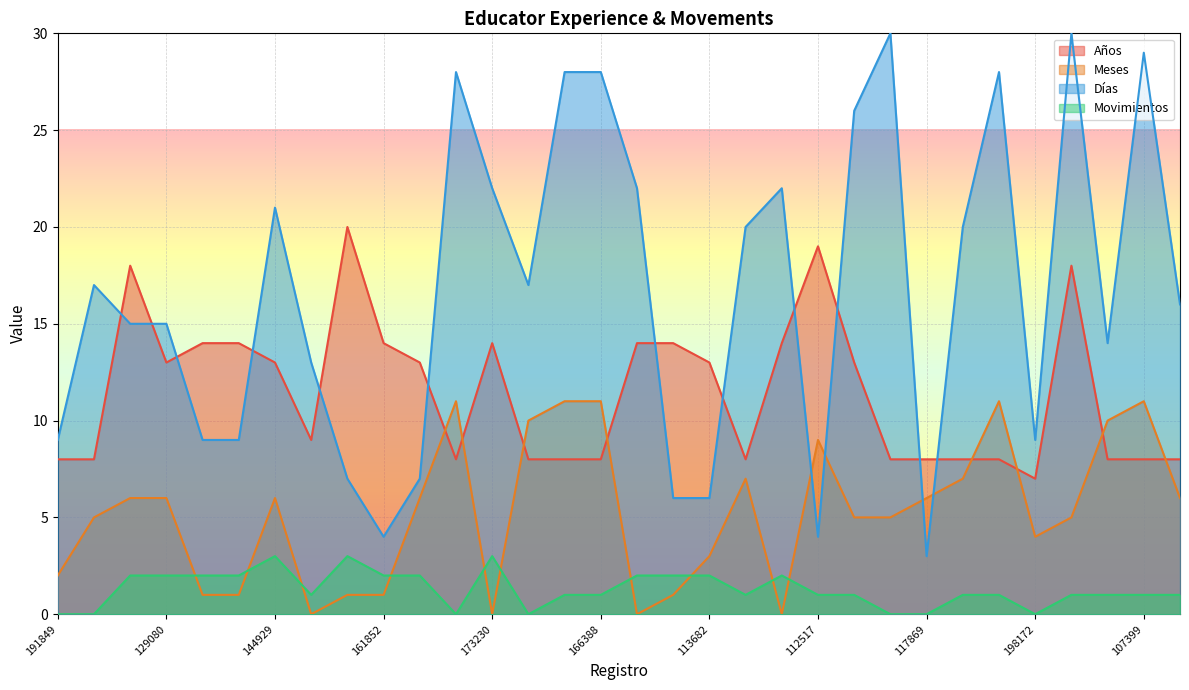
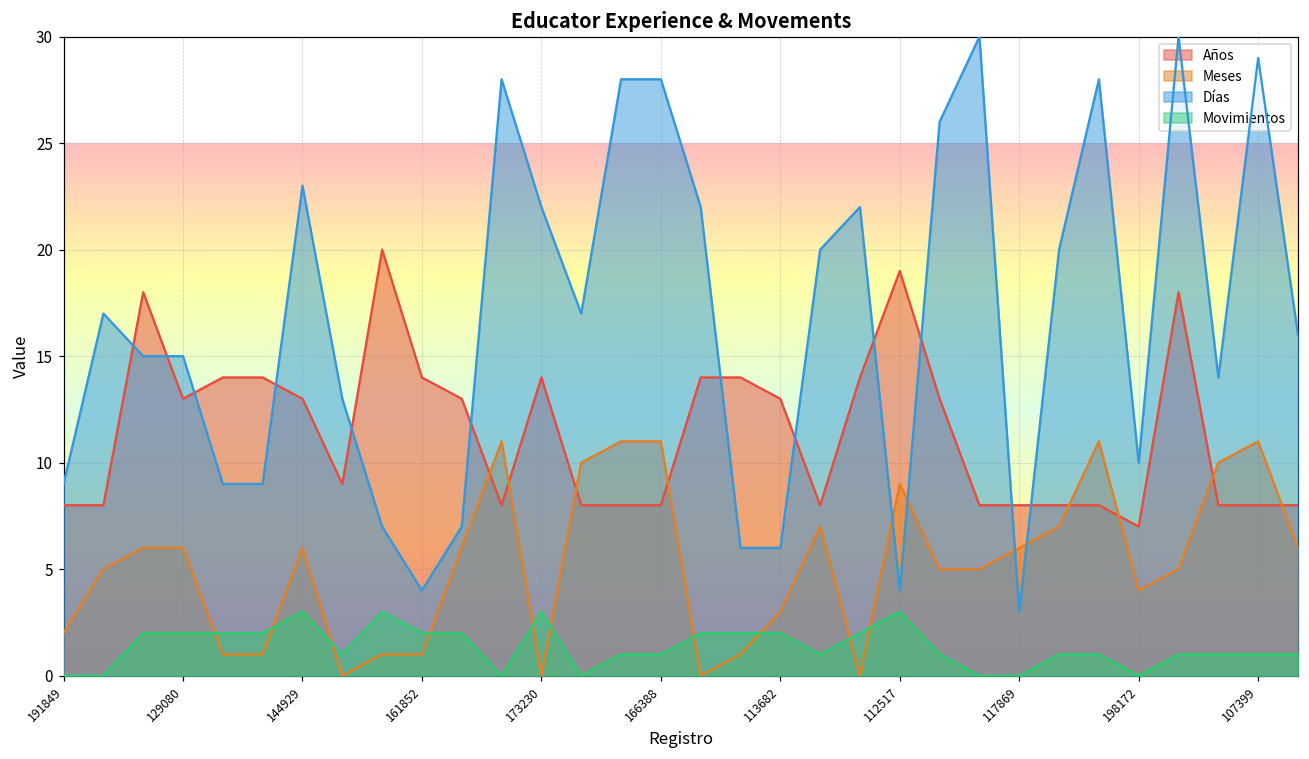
Días, 144929: 21 -> 23
Movimientos, 112517: 1 -> 3
Días, 198172: 9 -> 10
